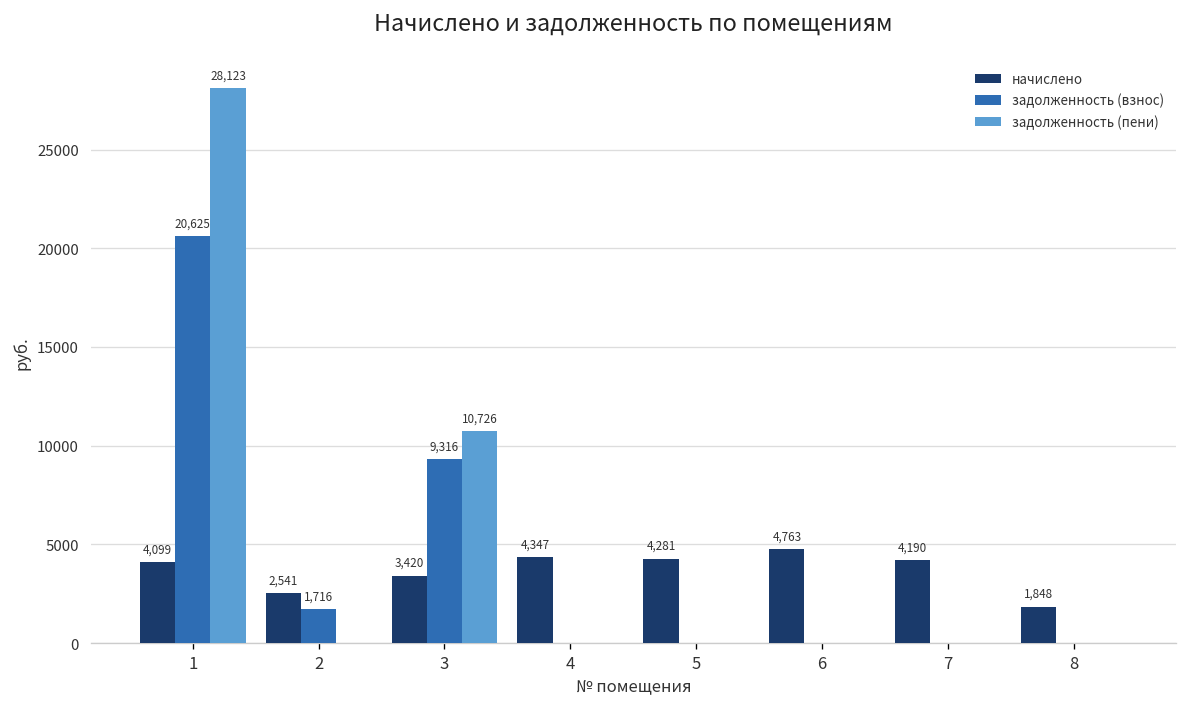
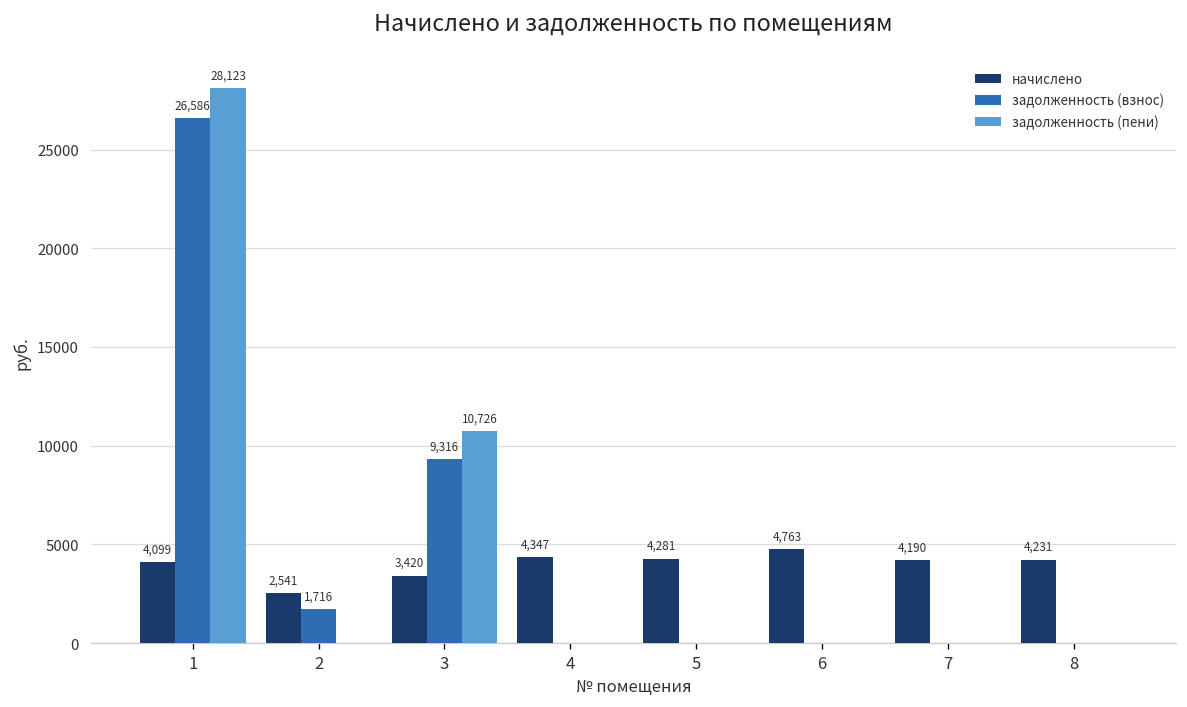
задолженность (взнос), 1: 20,625 -> 26,586
начислено, 8: 1,848 -> 4,231
